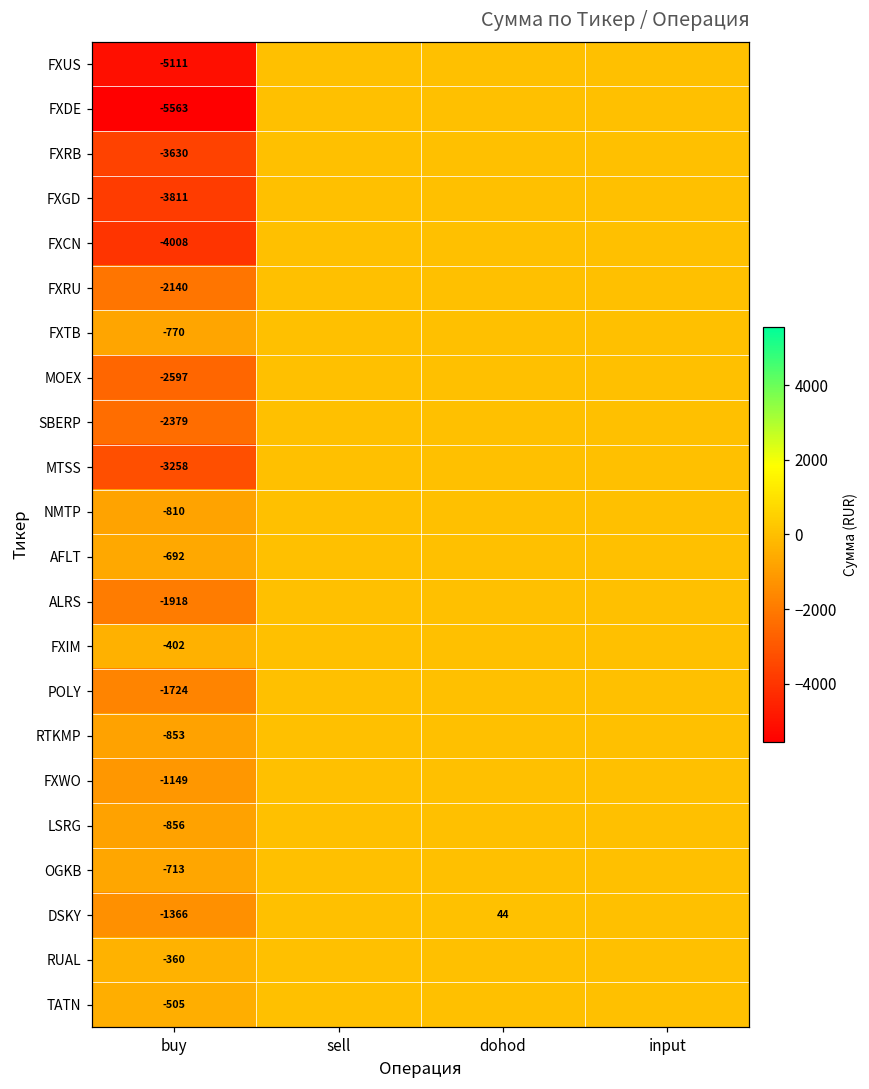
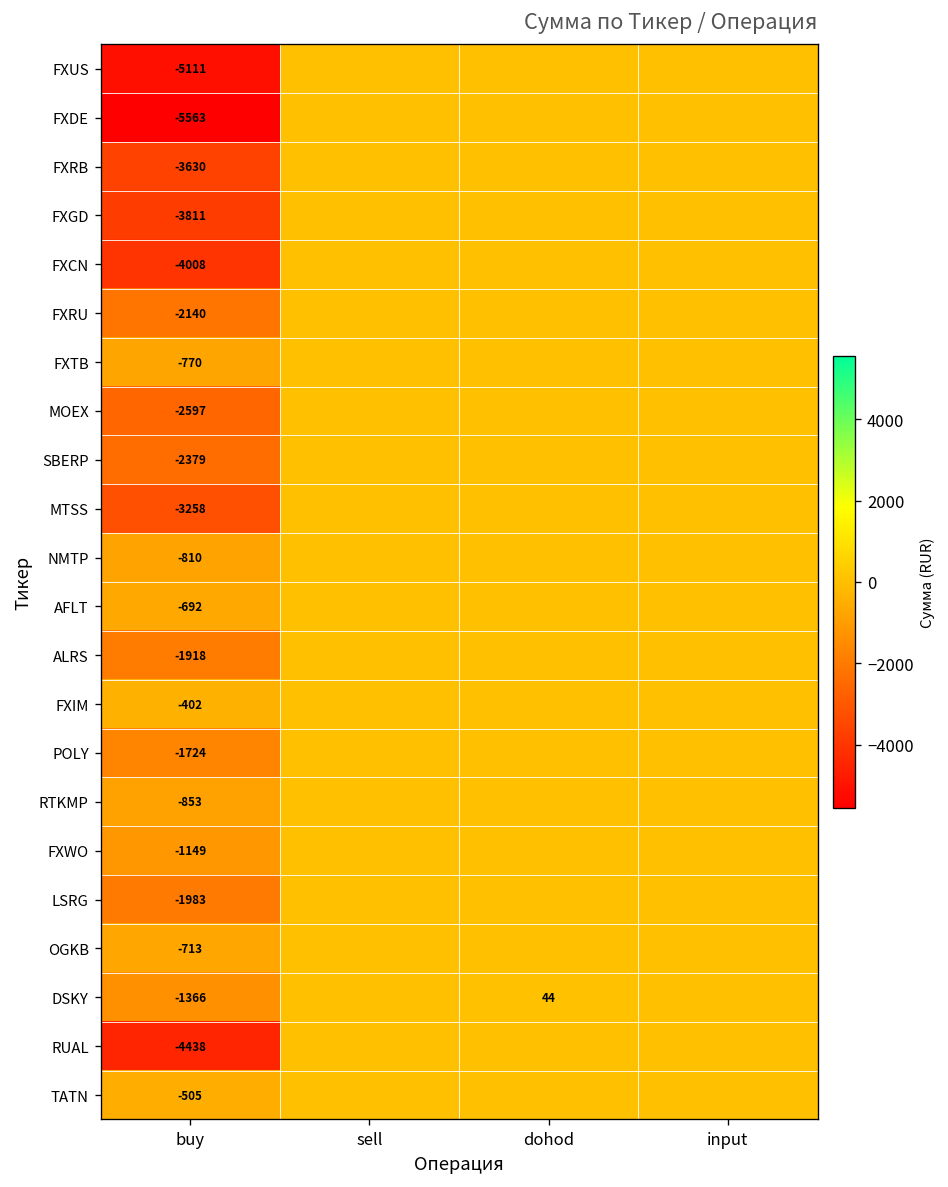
LSRG, buy: -856 -> -1983
RUAL, buy: -360 -> -4438
